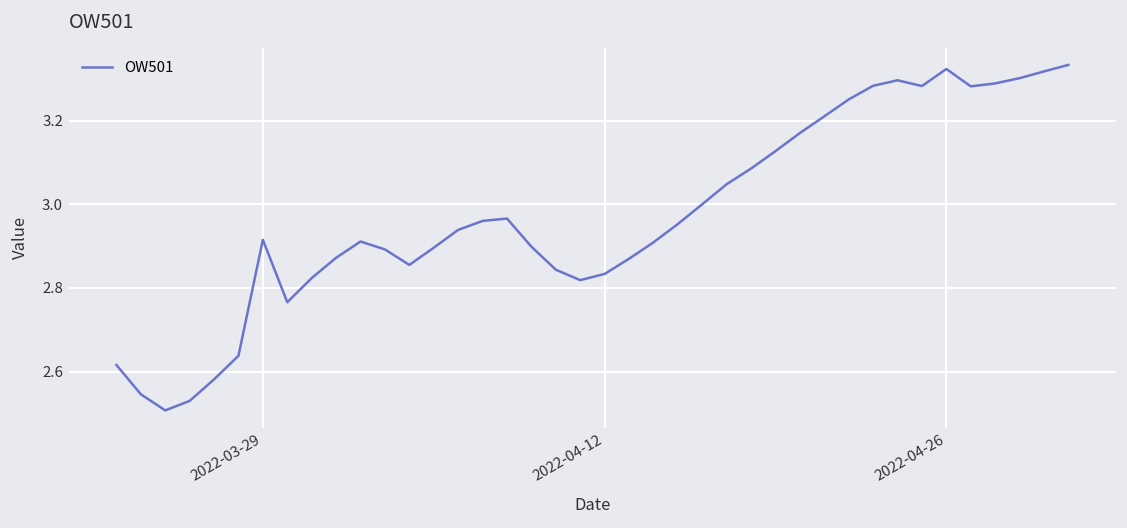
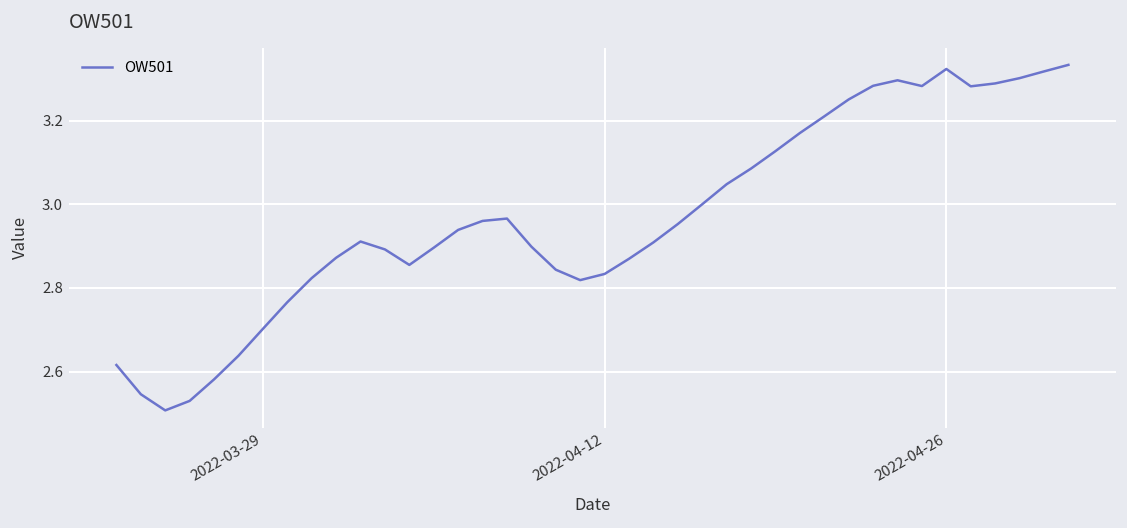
2022-03-29: 2.92 -> 2.70
